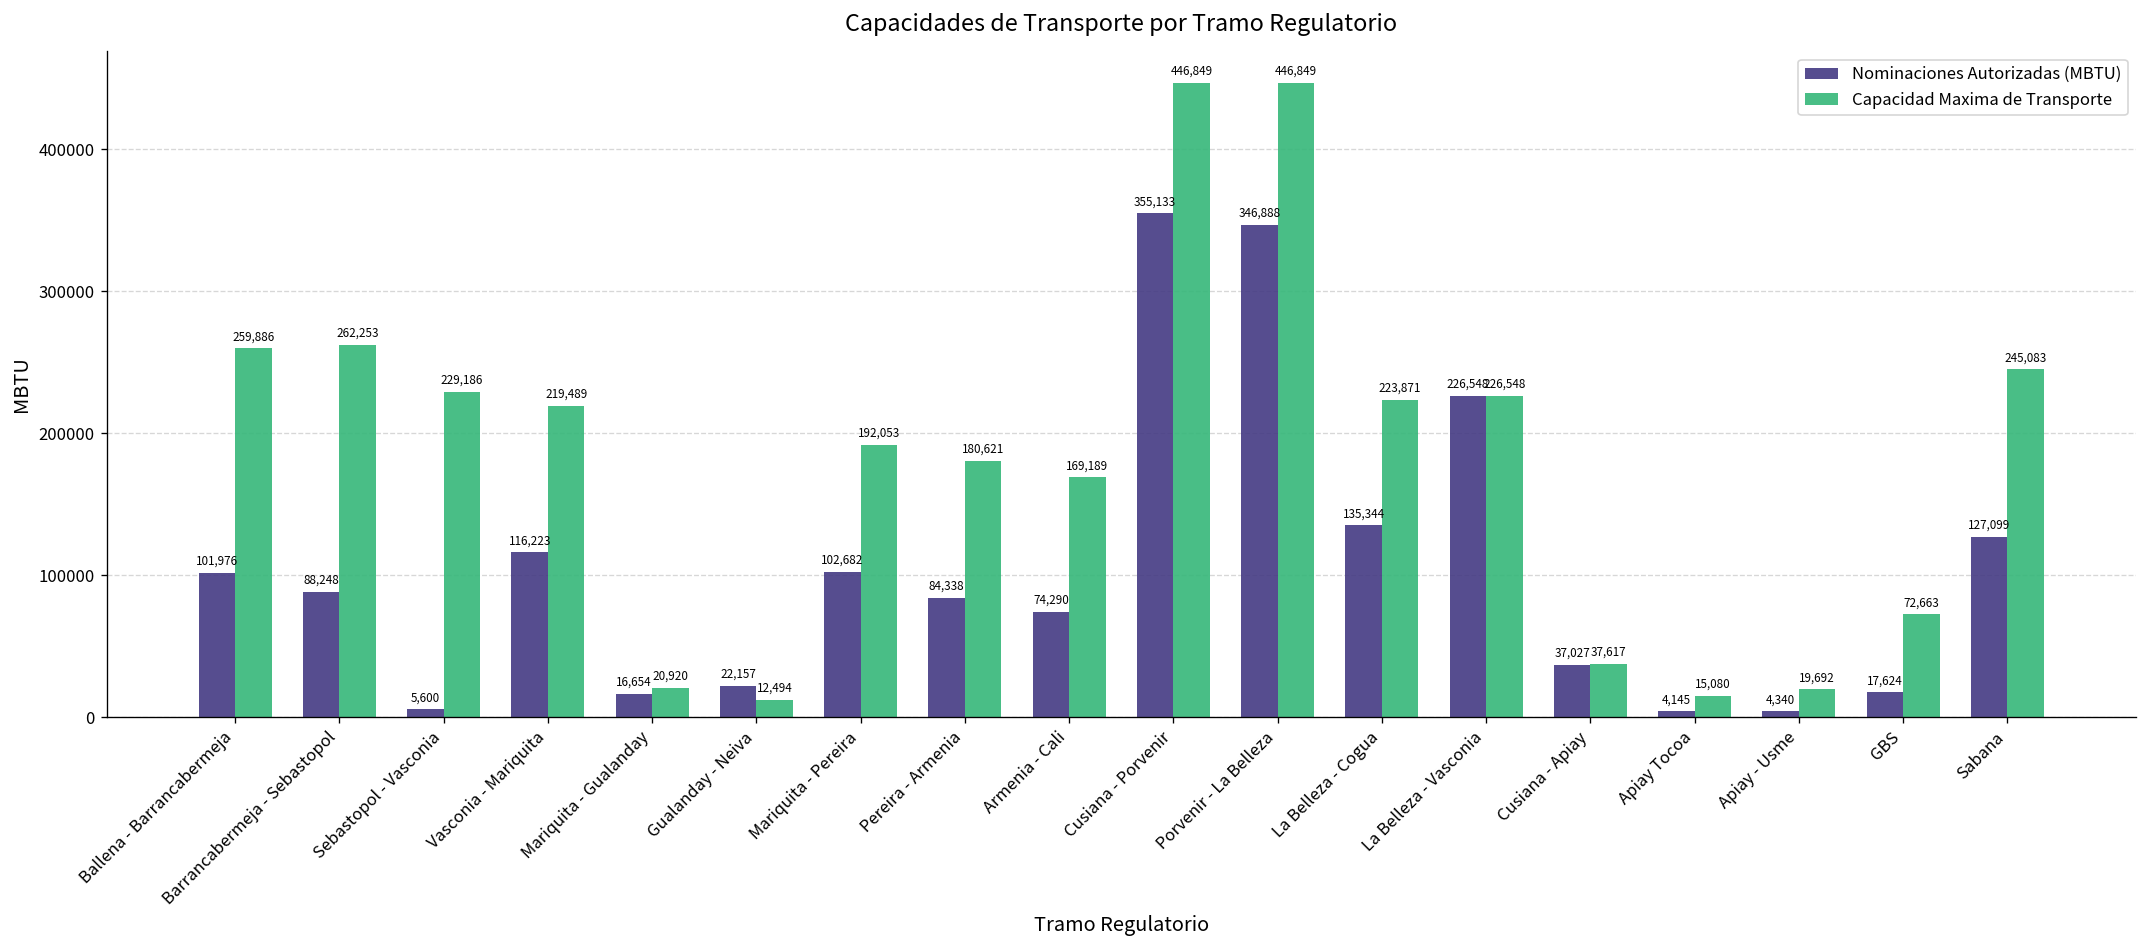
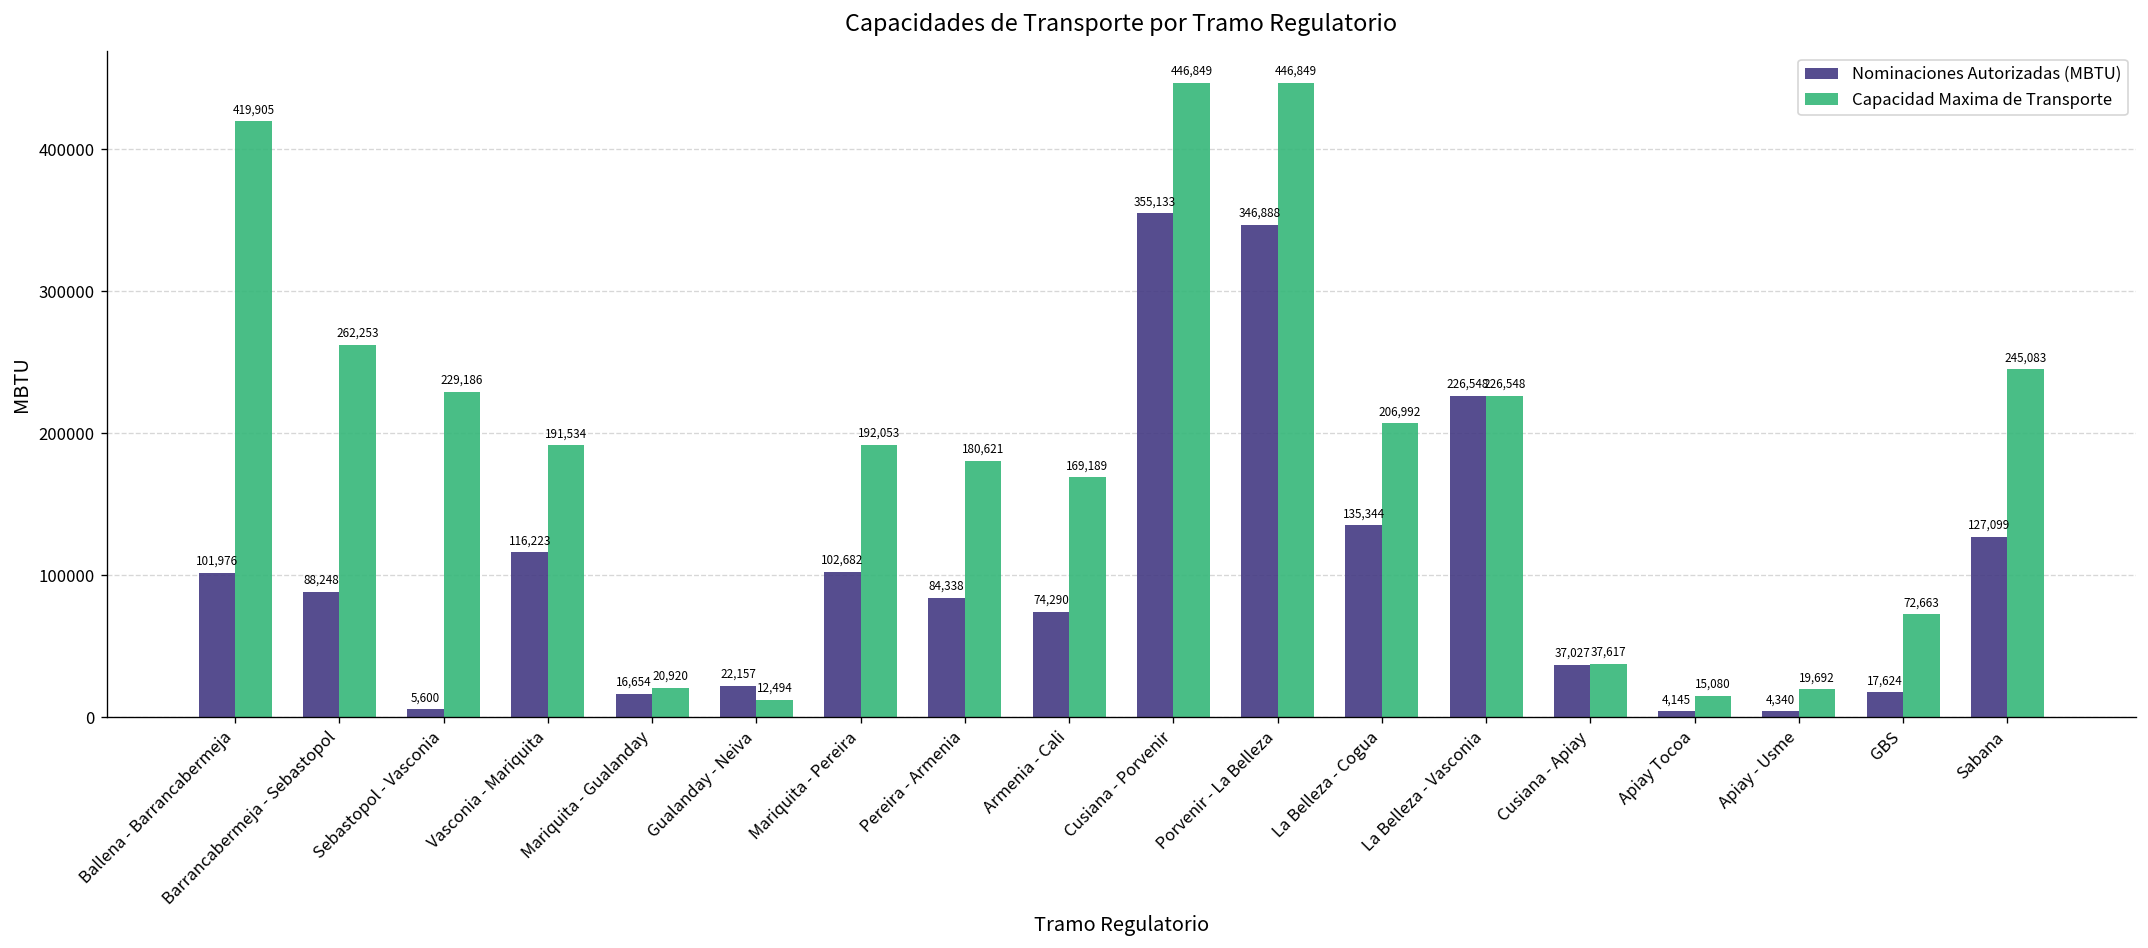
Capacidad Maxima de Transporte, Ballena - Barrancabermeja: 259,886 -> 419,905
Capacidad Maxima de Transporte, Vasconia - Mariquita: 219,489 -> 191,534
Capacidad Maxima de Transporte, La Belleza - Cogua: 223,871 -> 206,992
